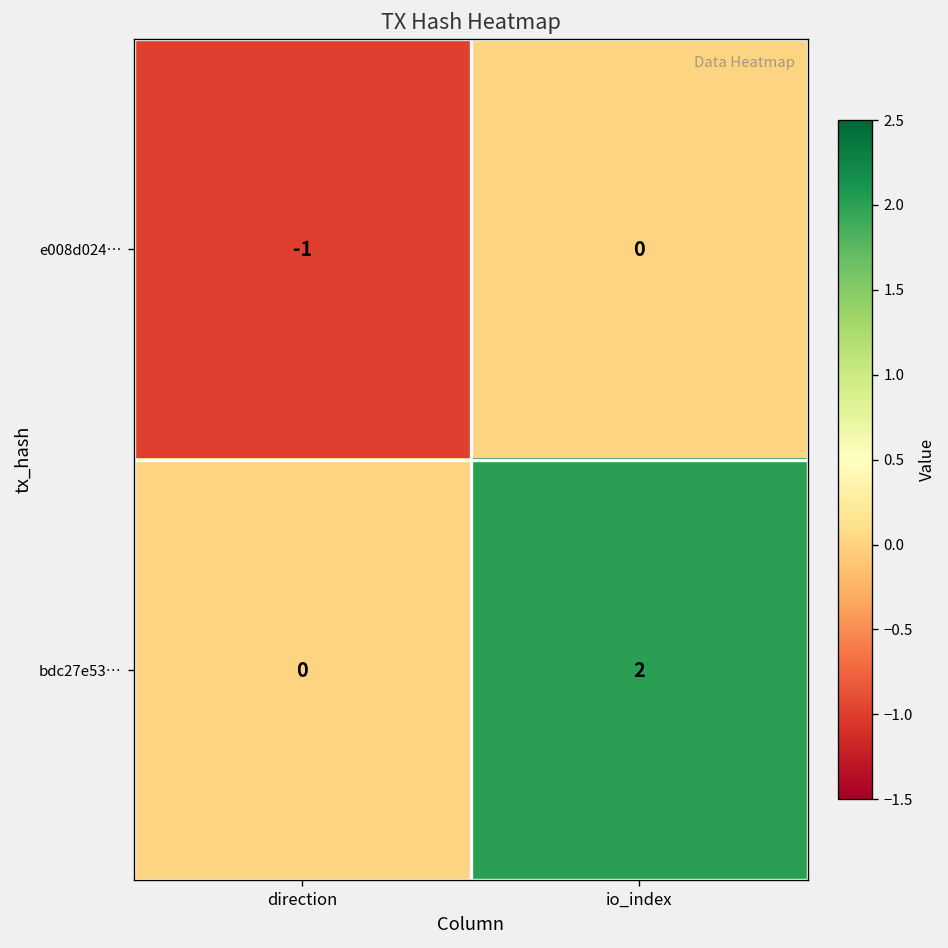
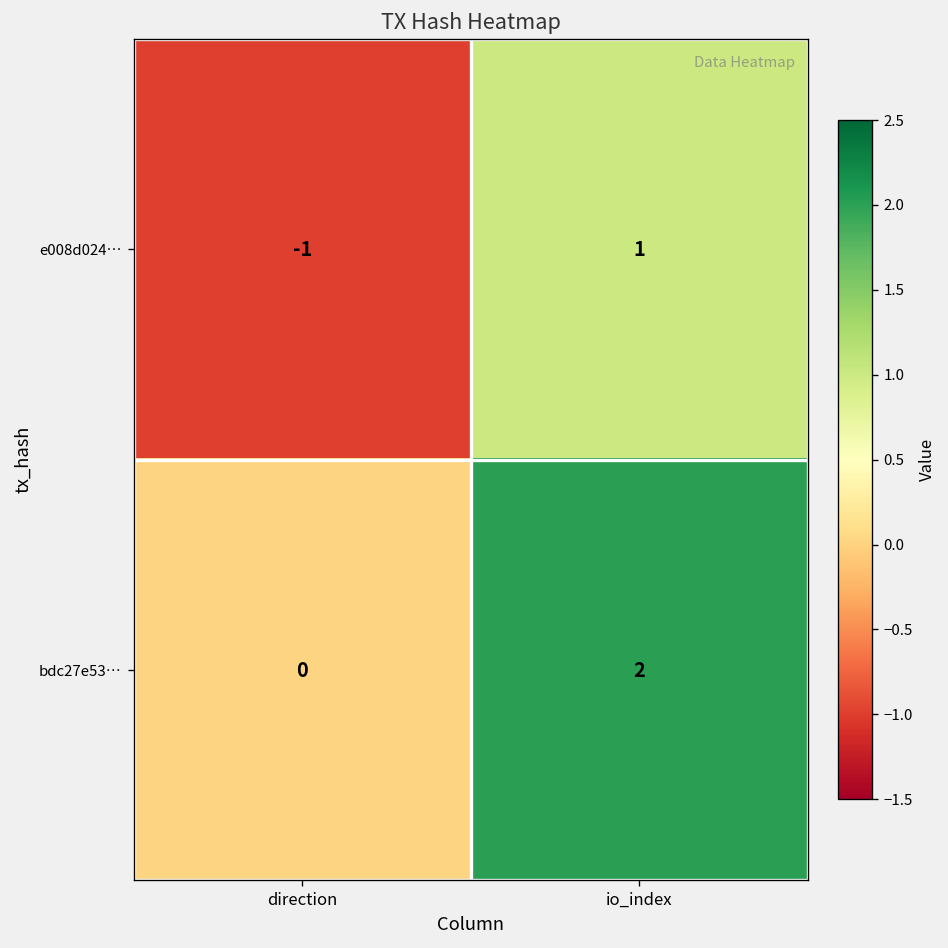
e008d024…, io_index: 0 -> 1
